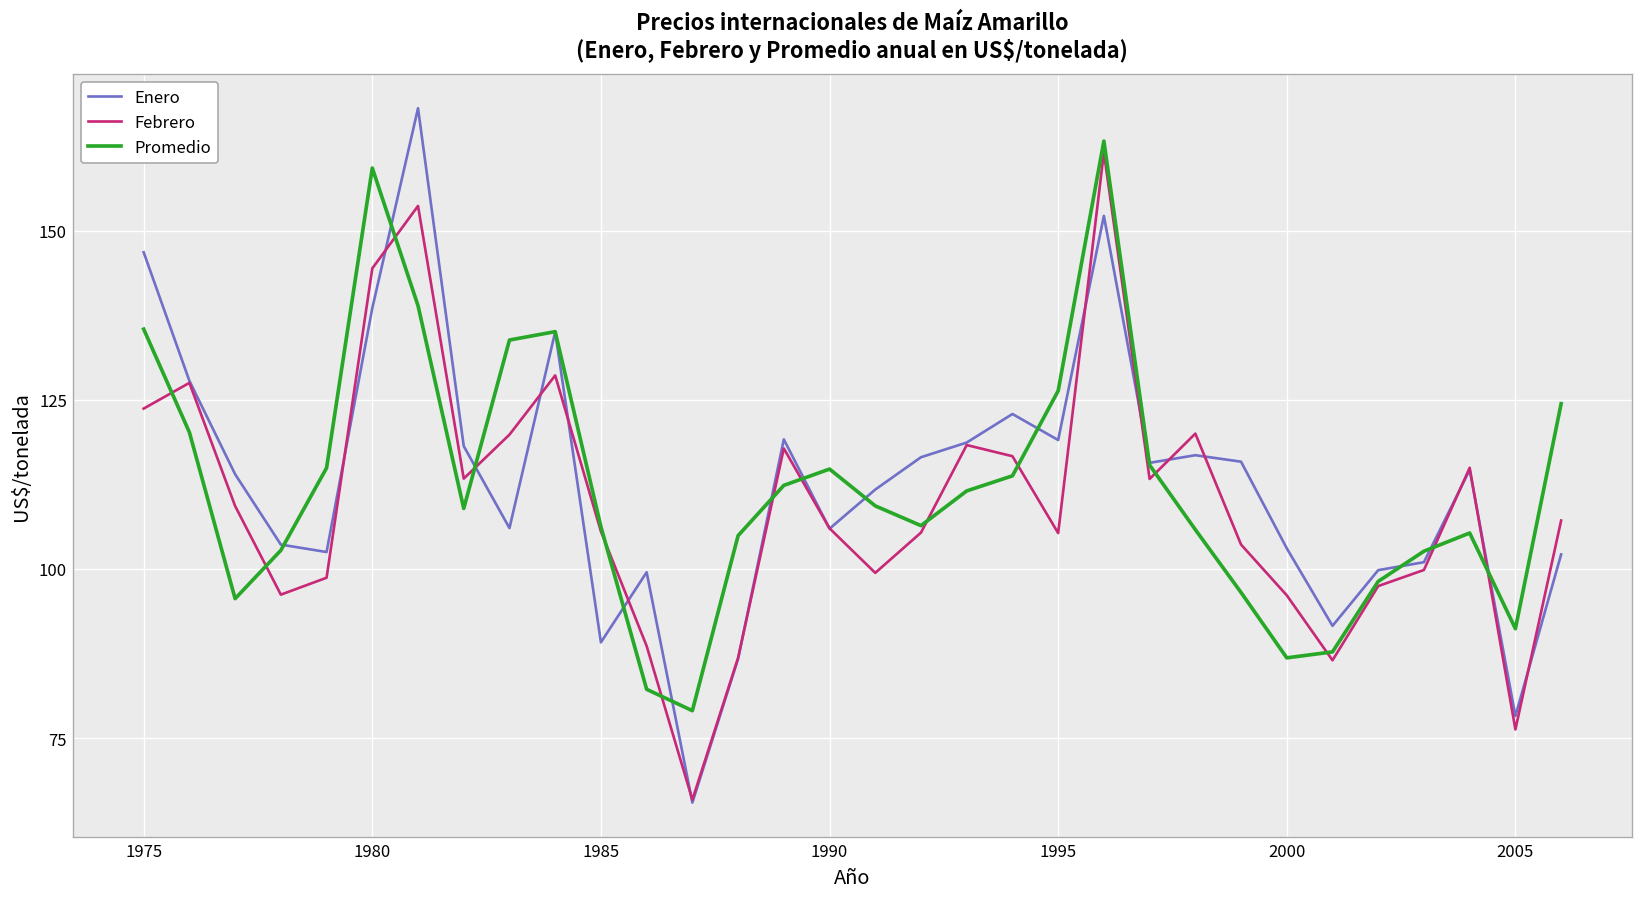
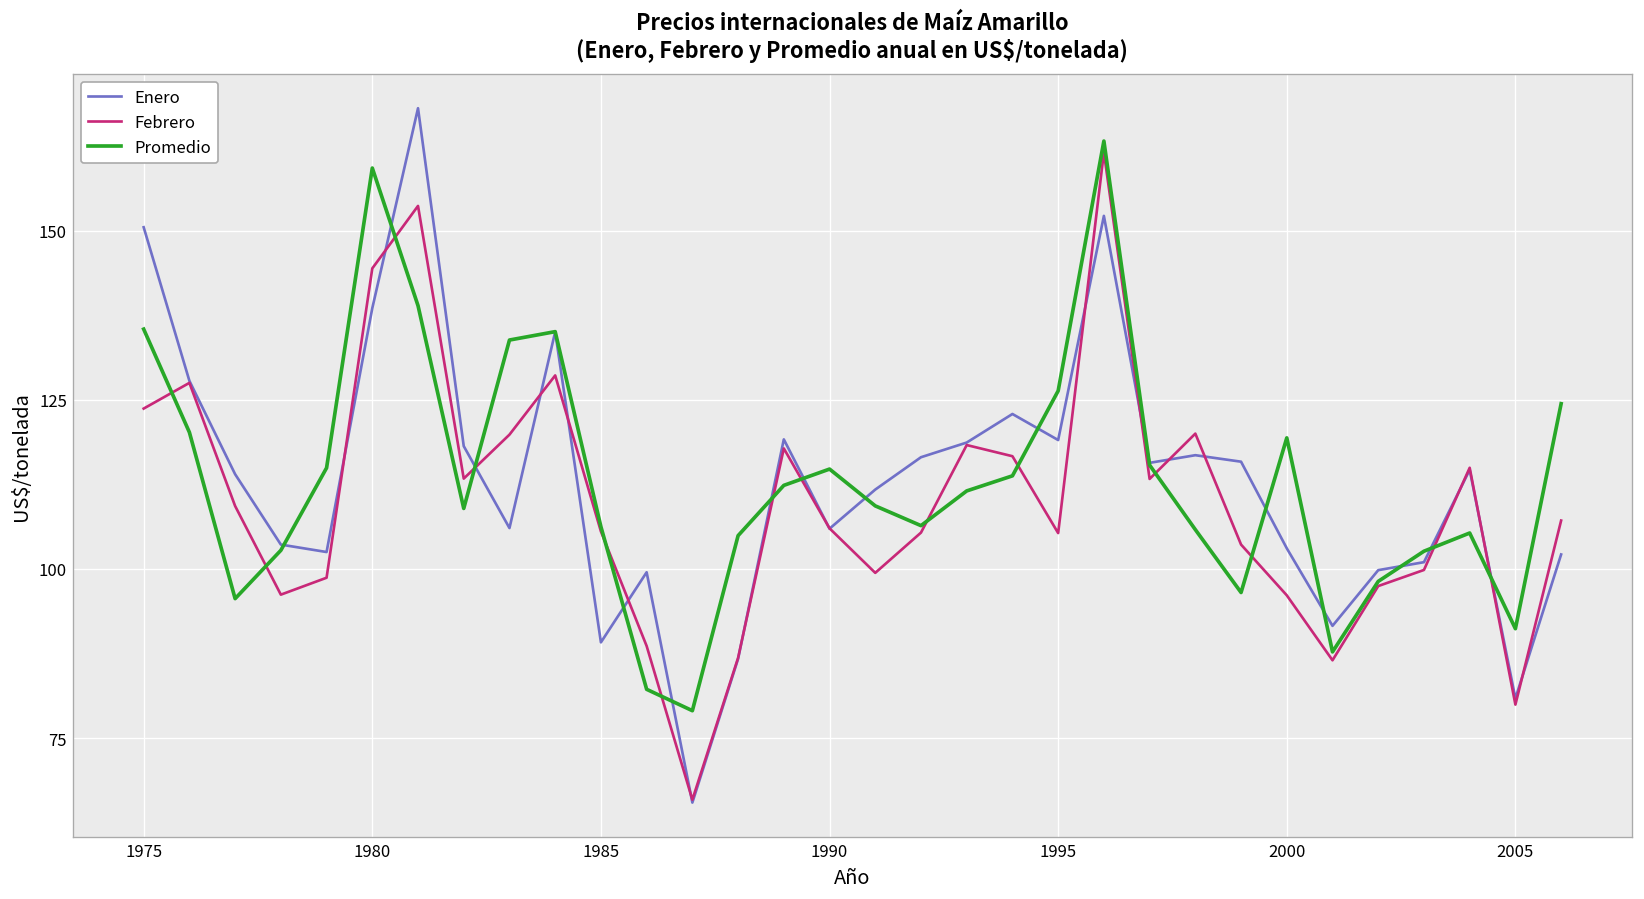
Enero, 1975: 147 -> 151
Promedio, 2000: 87 -> 119
Enero, 2005: 78 -> 81
Febrero, 2005: 76 -> 80
